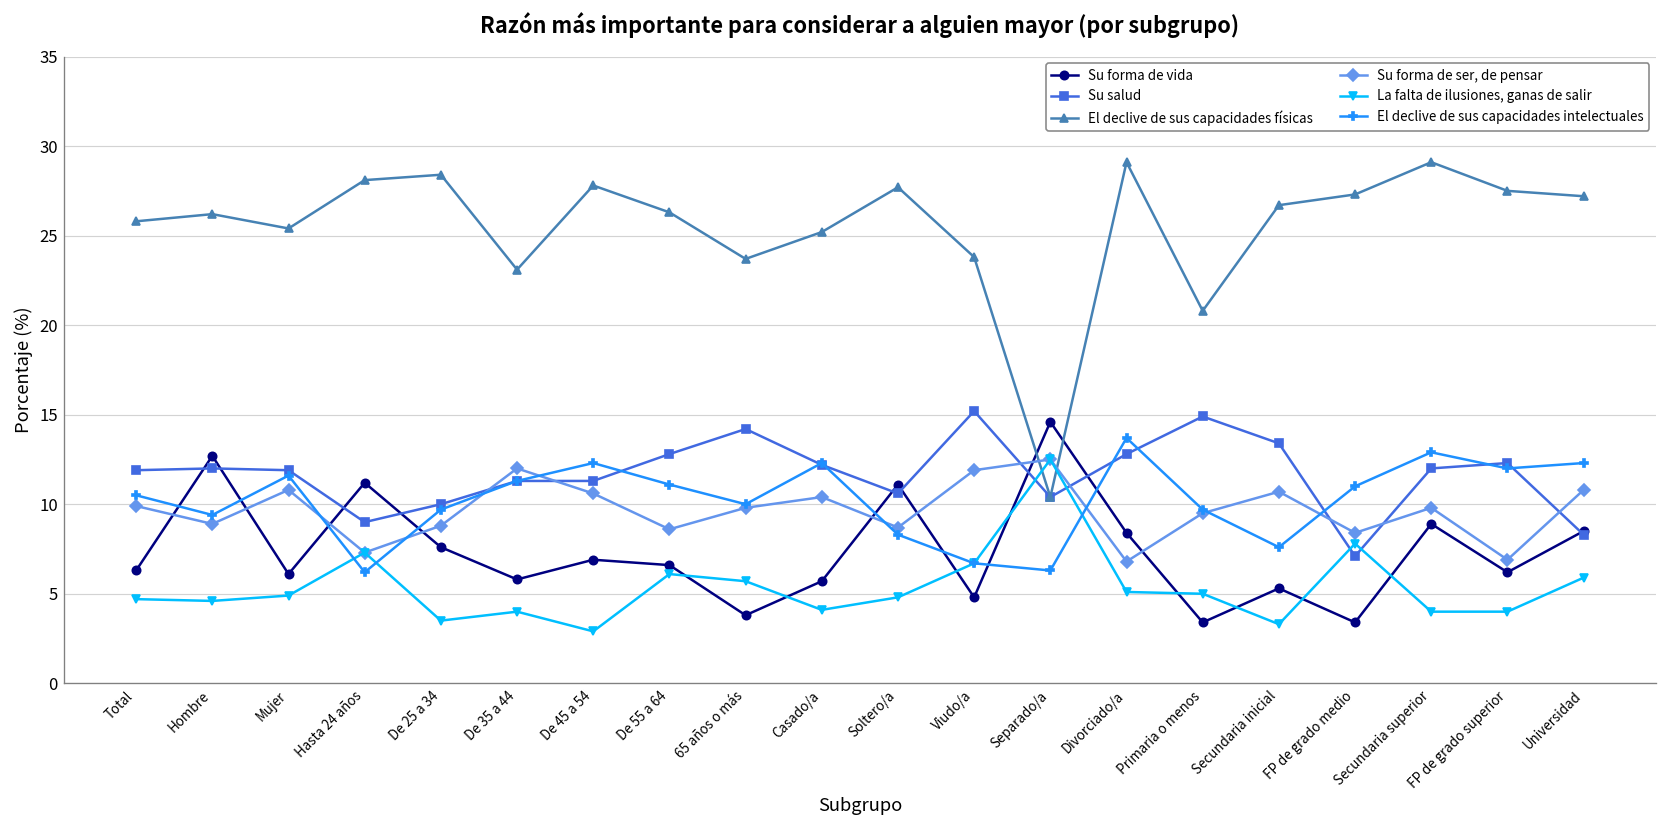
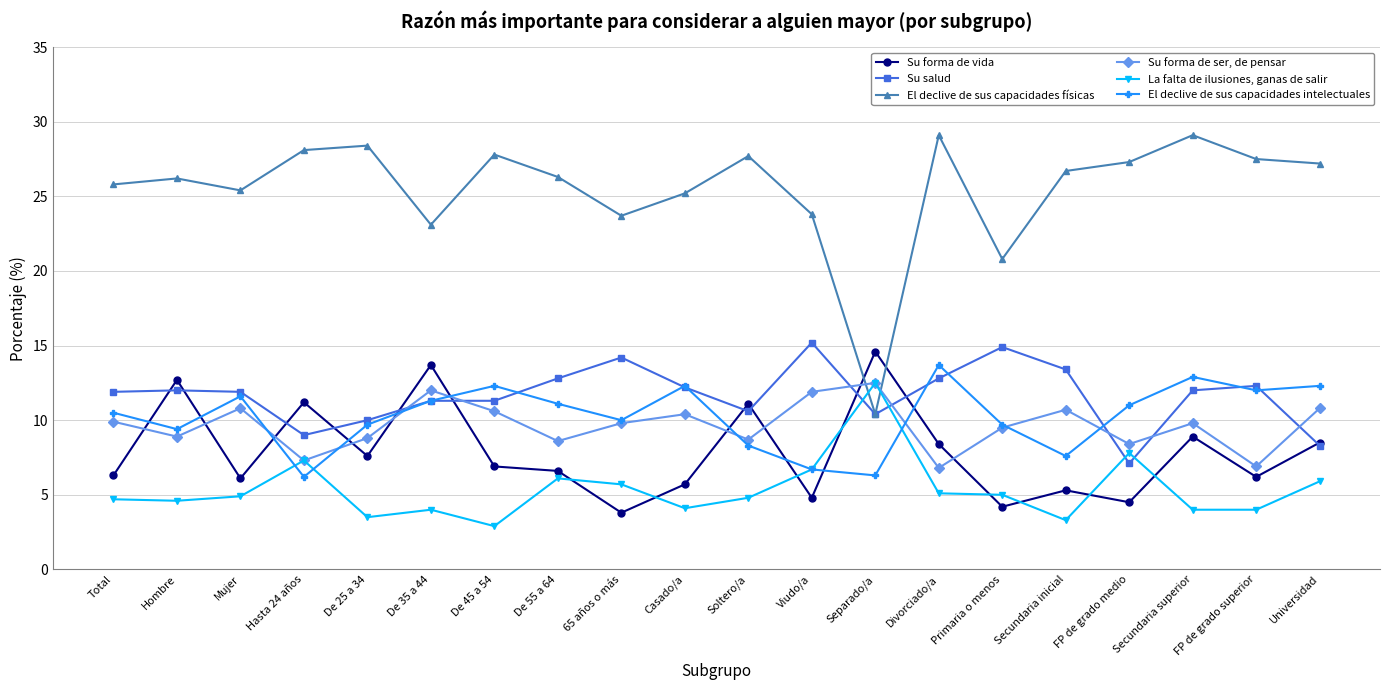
Su forma de vida, De 35 a 44: 5.8 -> 13.7
Su forma de vida, Primaria o menos: 3.4 -> 4.2
Su forma de vida, FP de grado medio: 3.4 -> 4.5
